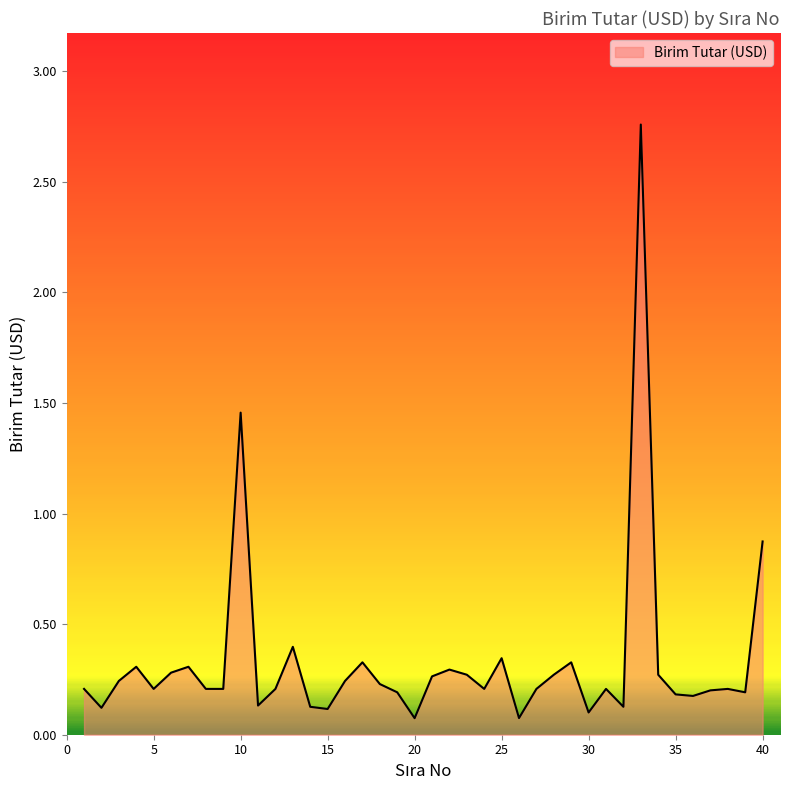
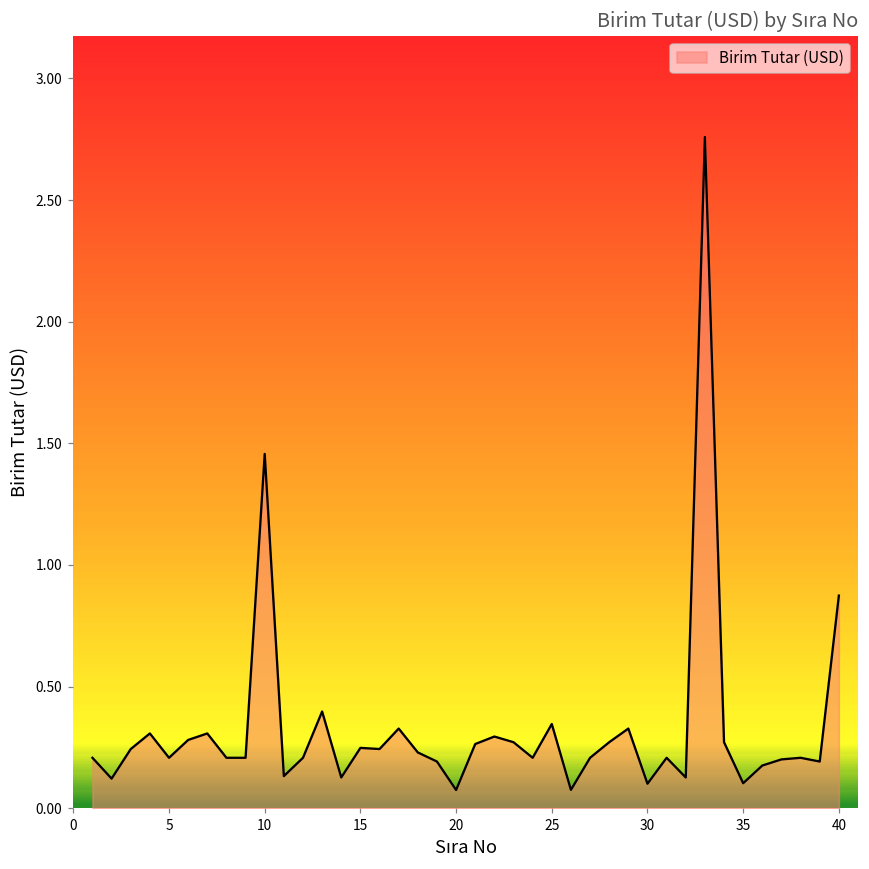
15: 0.12 -> 0.25
35: 0.18 -> 0.10
